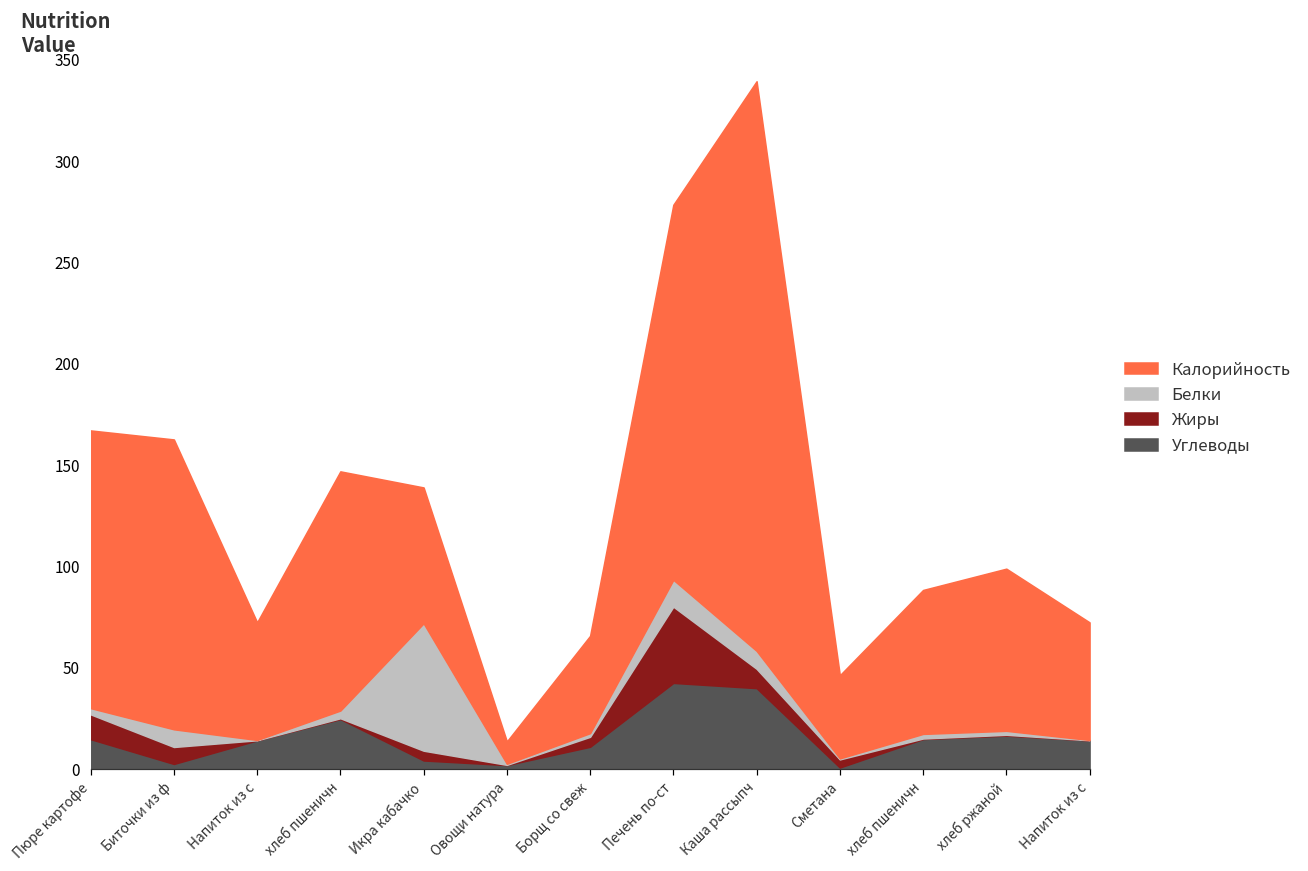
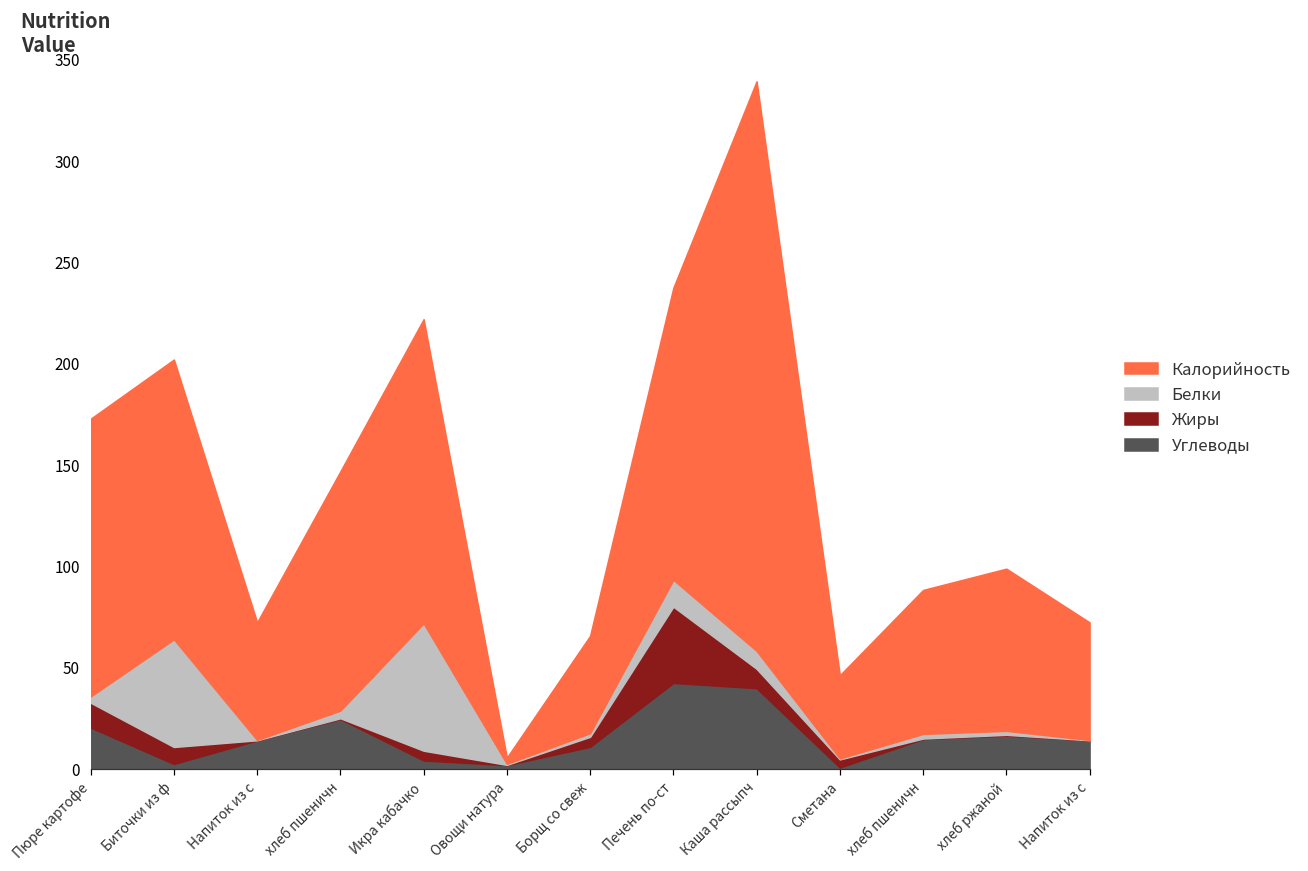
Углеводы, Пюре картофе: 15 -> 20
Белки, Биточки из ф: 9 -> 53
Калорийность, Биточки из ф: 143 -> 138
Калорийность, Икра кабачко: 67 -> 150
Калорийность, Овощи натура: 11 -> 3
Калорийность, Печень по-ст: 185 -> 144
